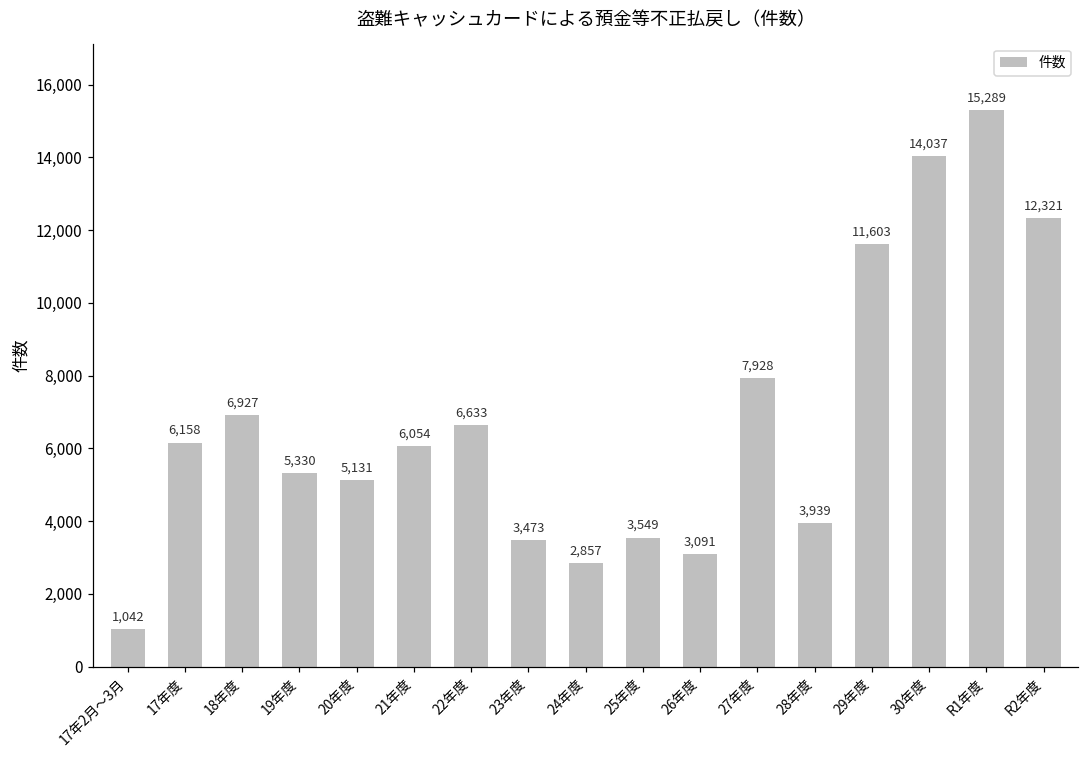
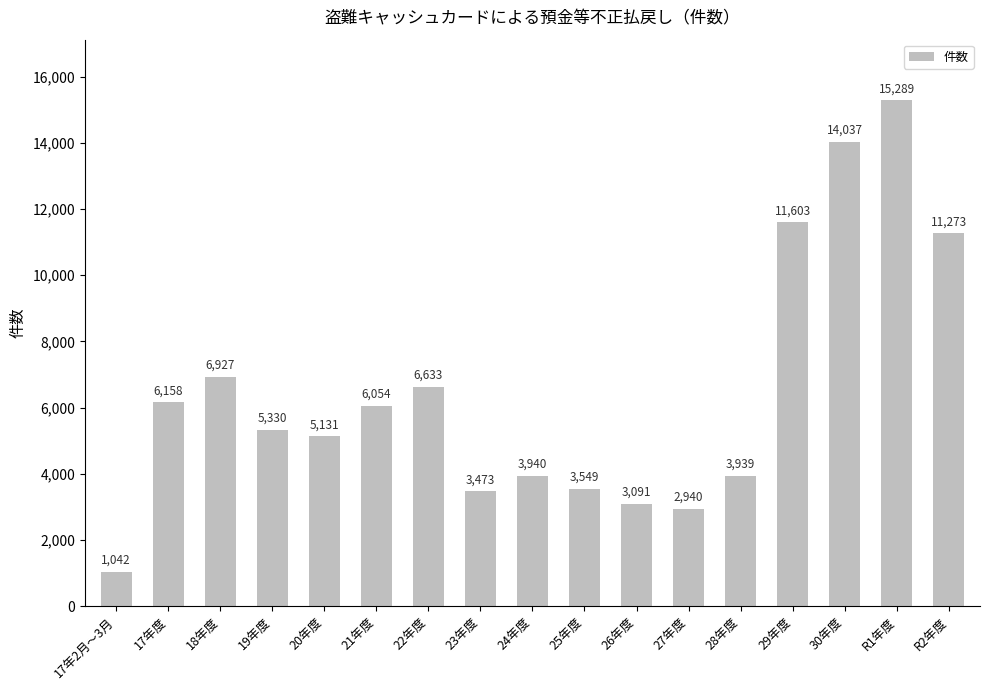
24年度: 2,857 -> 3,940
27年度: 7,928 -> 2,940
R2年度: 12,321 -> 11,273
